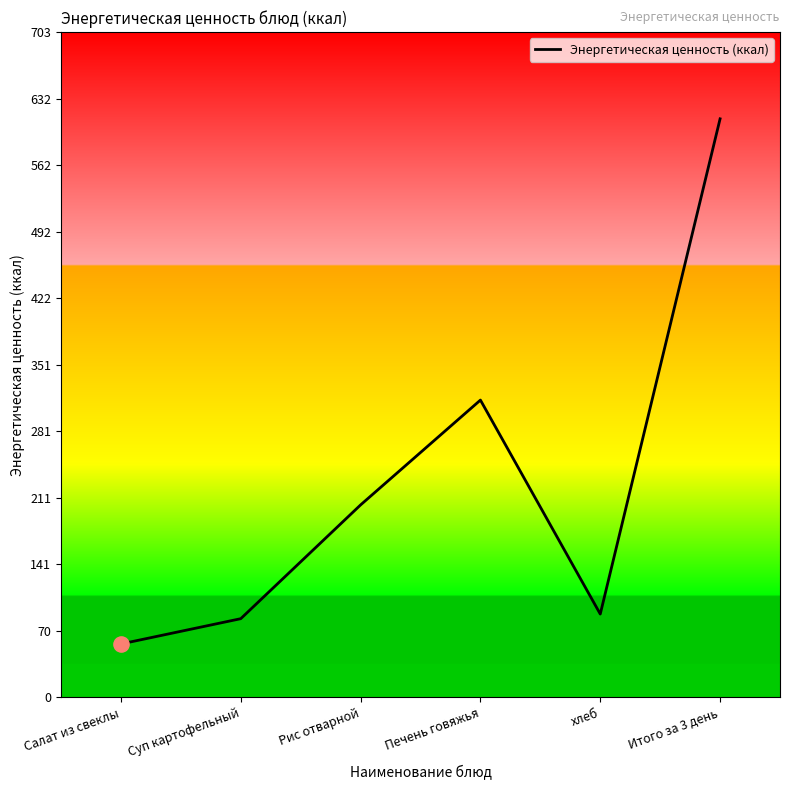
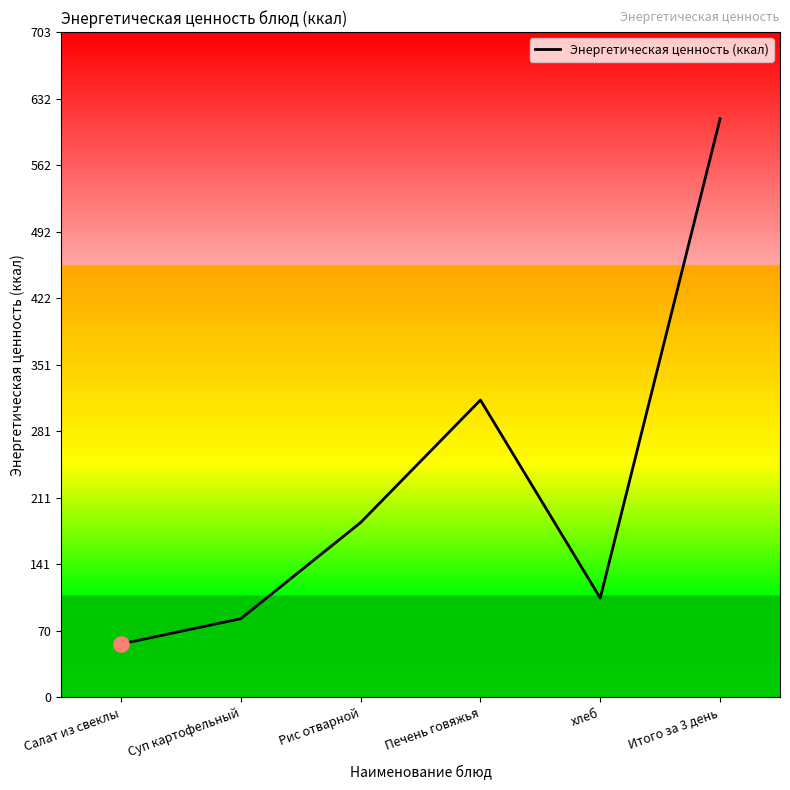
Энергетическая ценность (ккал), Рис отварной: 200 -> 180
Энергетическая ценность (ккал), хлеб: 90 -> 100
